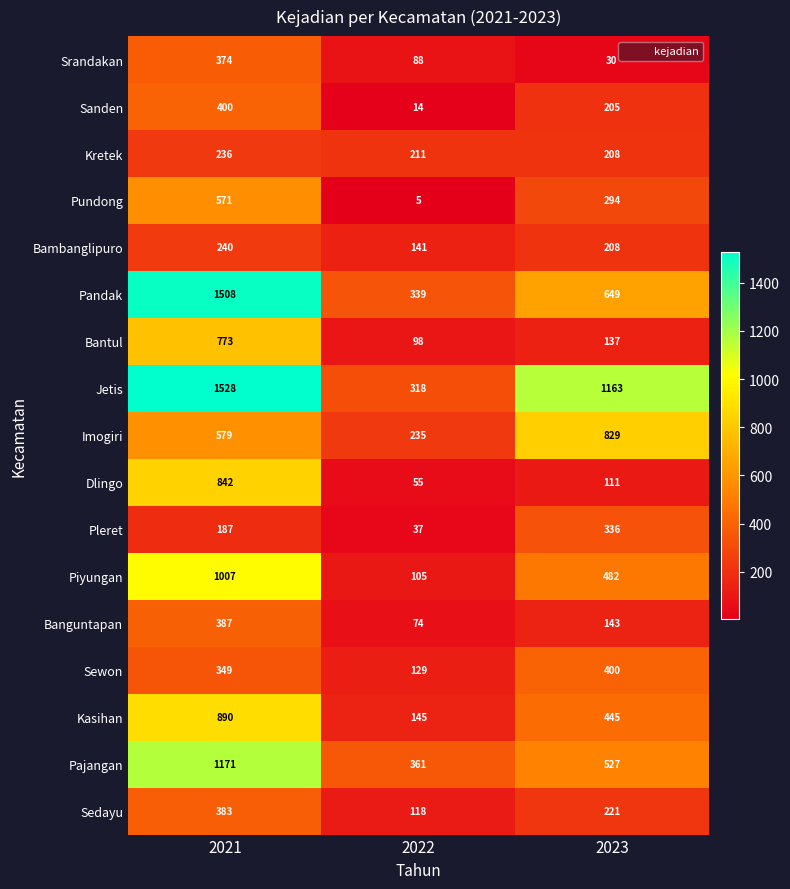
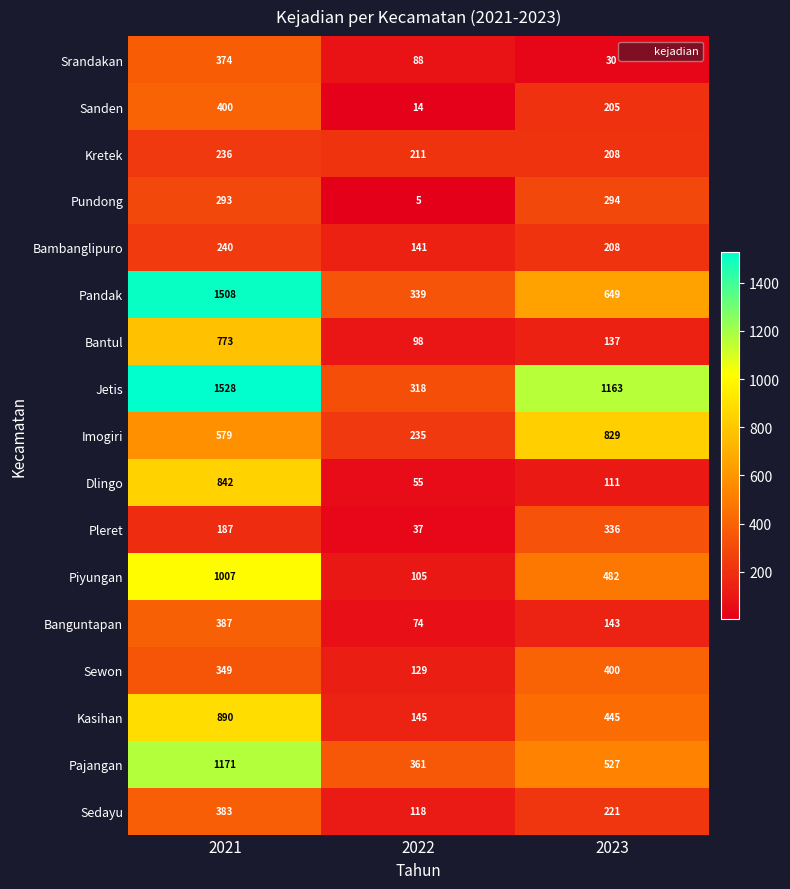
Pundong, 2021: 571 -> 293
